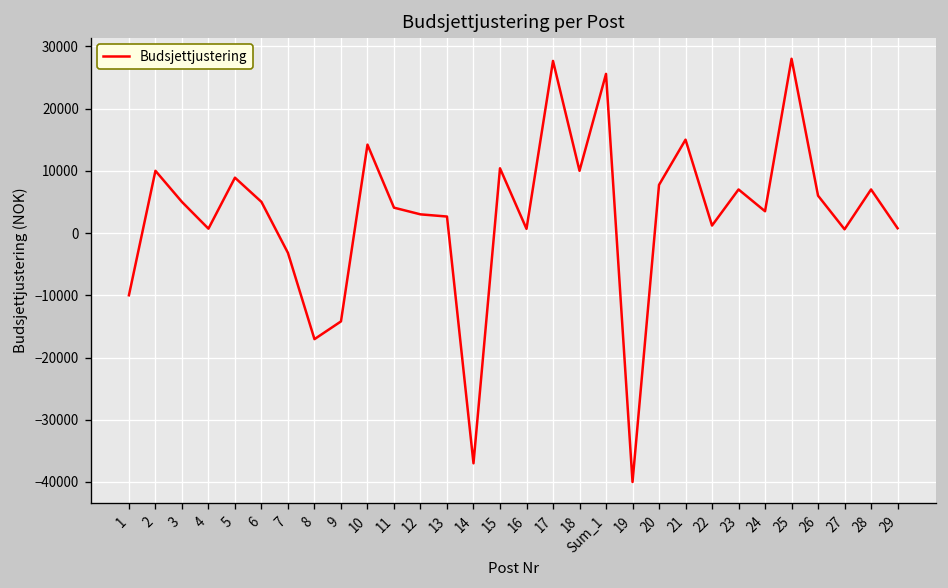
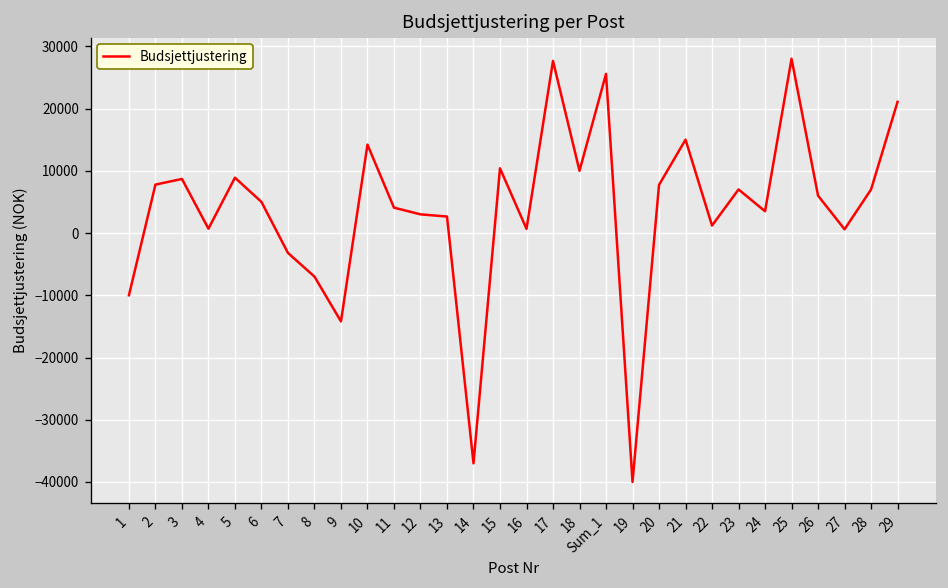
2: 10000 -> 8000
3: 5000 -> 9000
8: -17000 -> -7000
29: 1000 -> 21000
